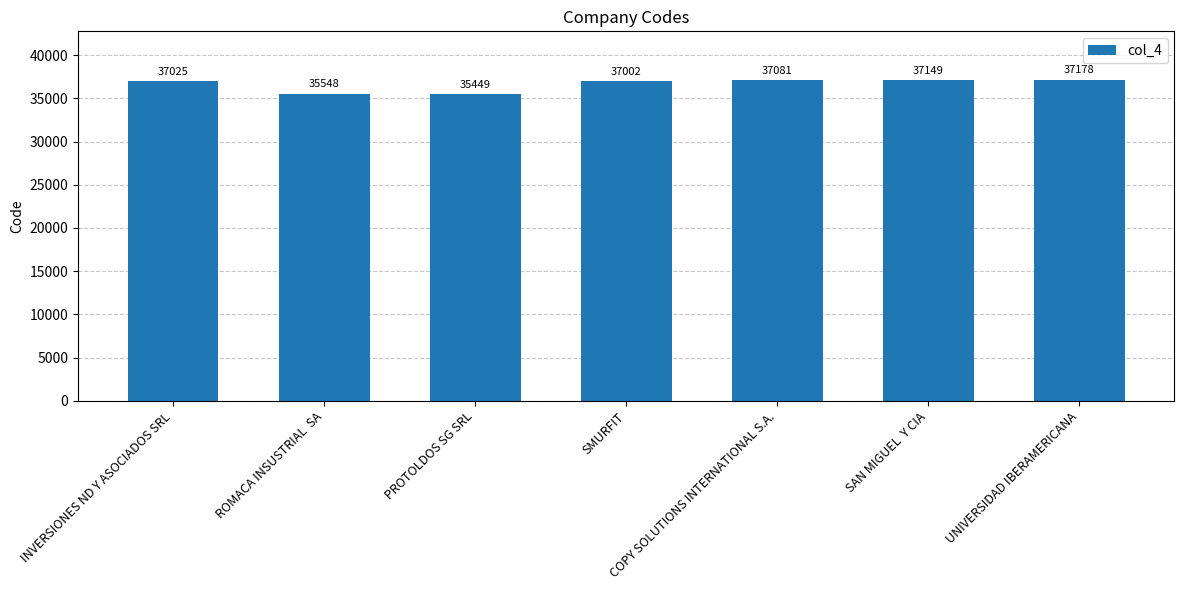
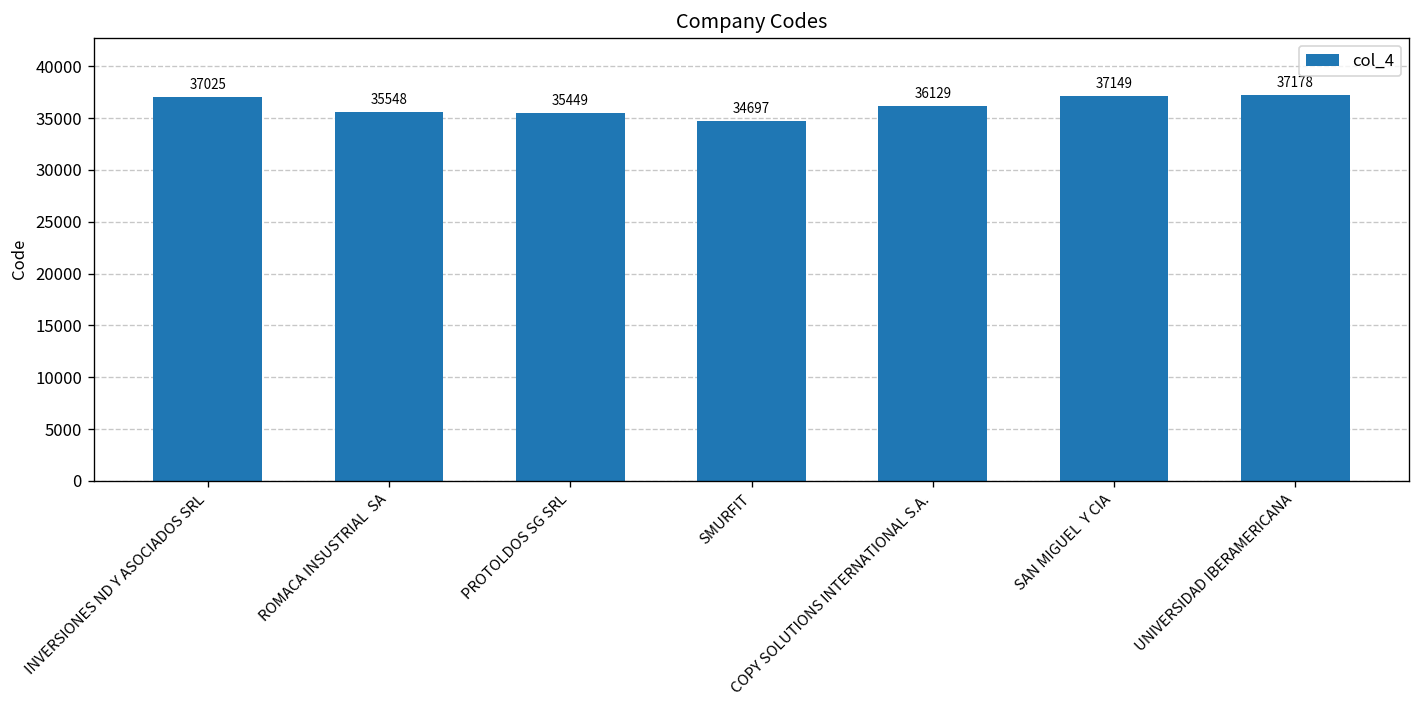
SMURFIT: 37002 -> 34697
COPY SOLUTIONS INTERNATIONAL S.A.: 37081 -> 36129
